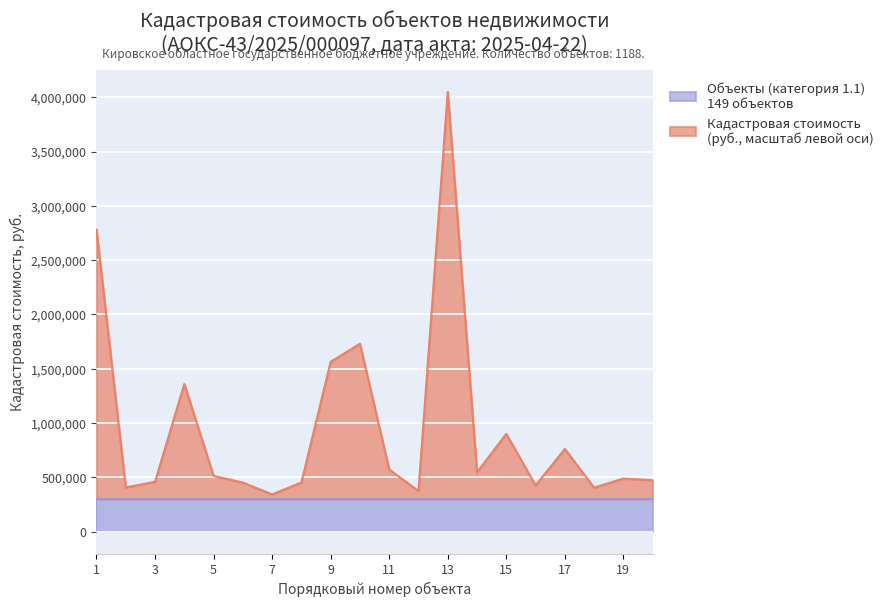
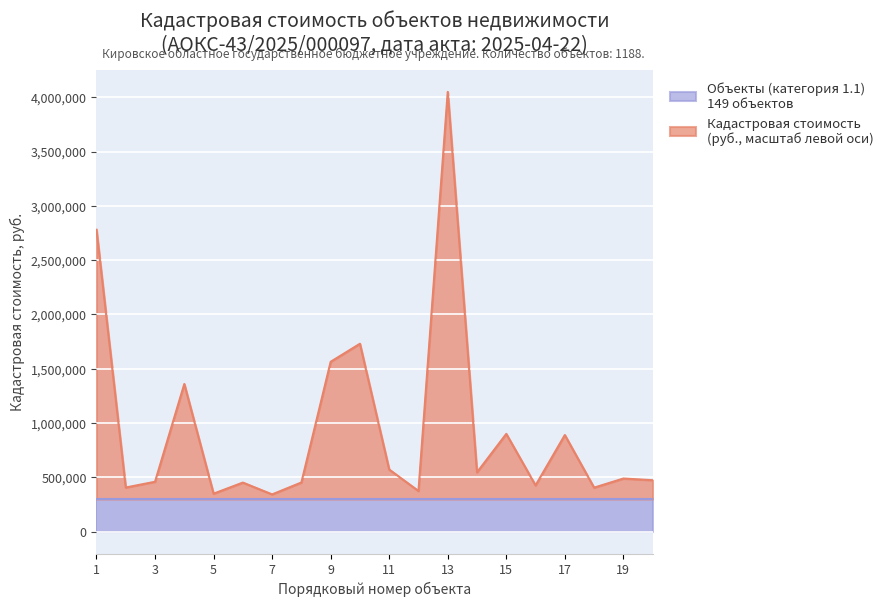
Кадастровая стоимость (руб., масштаб левой оси), 5: 510,000 -> 350,000
Кадастровая стоимость (руб., масштаб левой оси), 17: 760,000 -> 890,000
